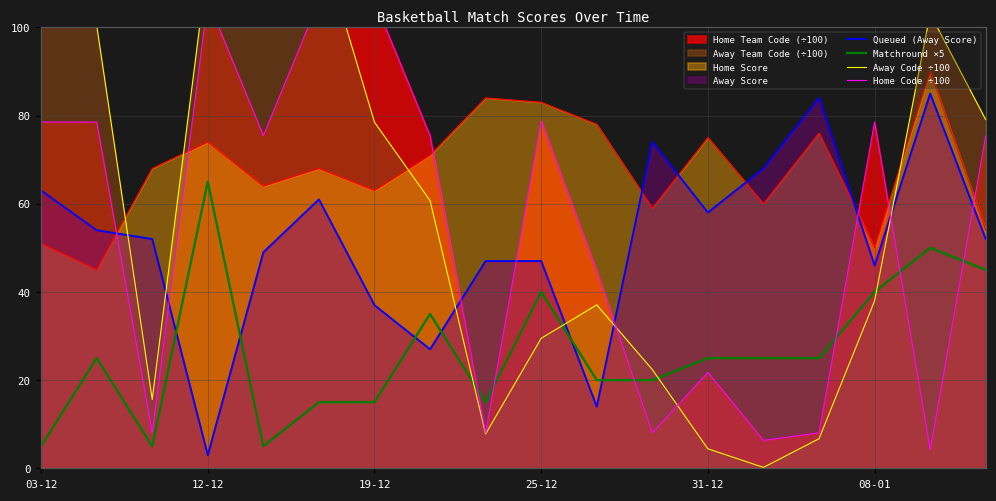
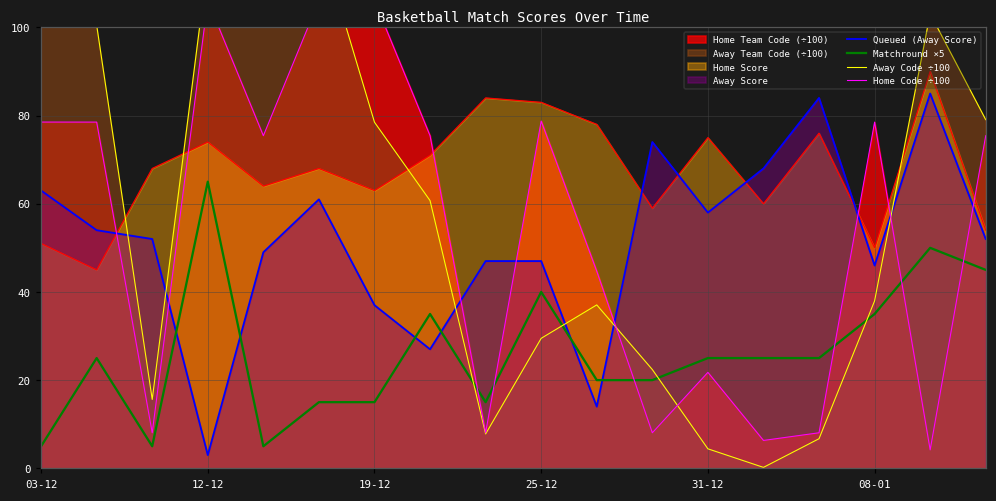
Matchround ×5, 08-01: 40 -> 35
